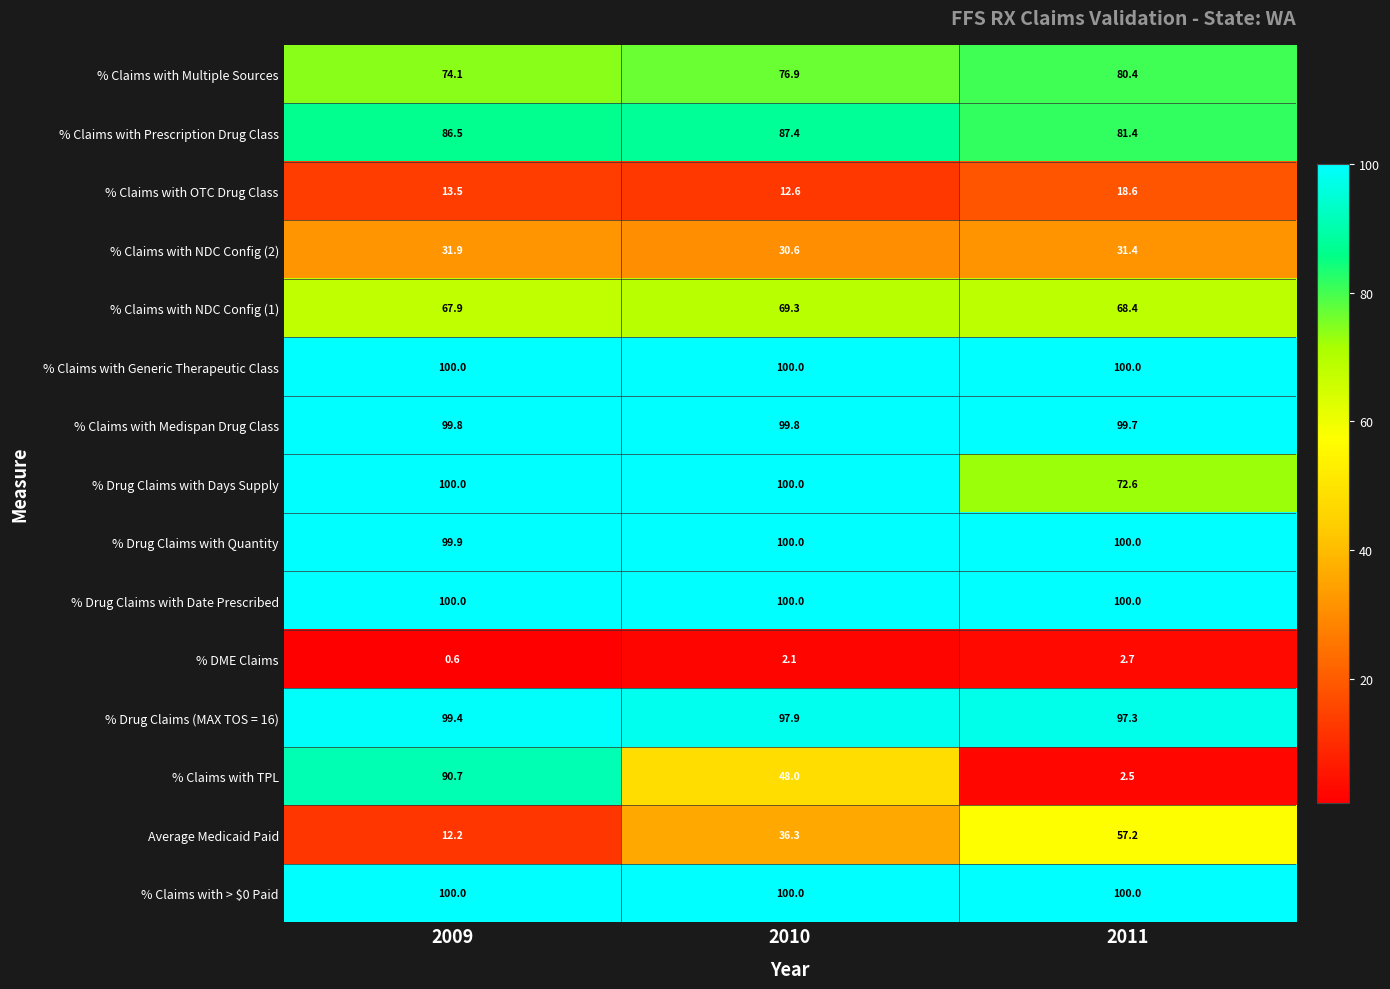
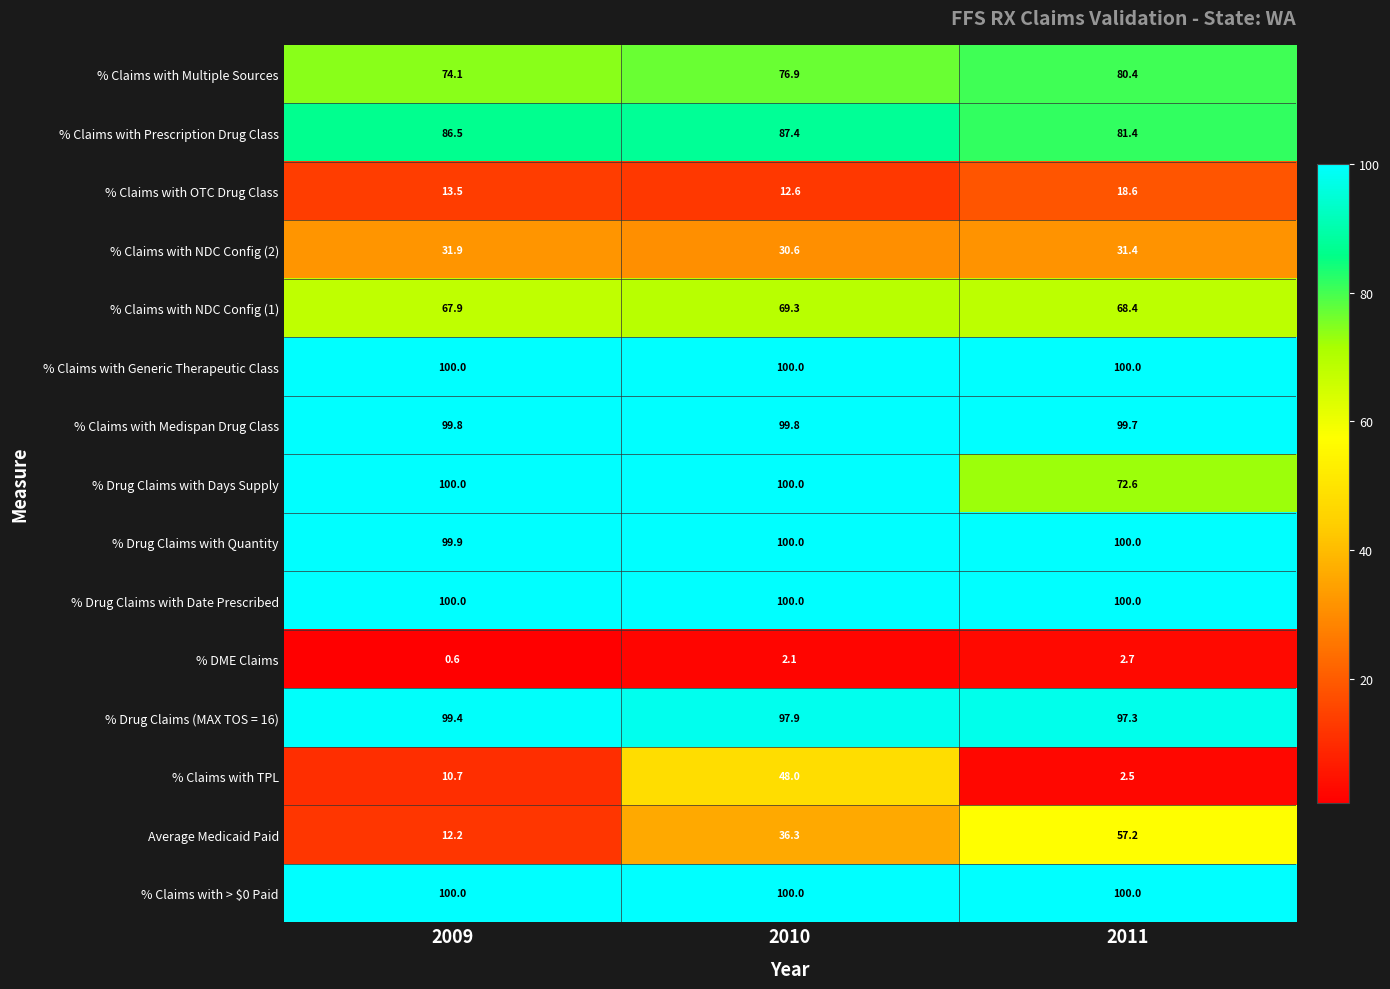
% Claims with TPL, 2009: 90.7 -> 10.7
